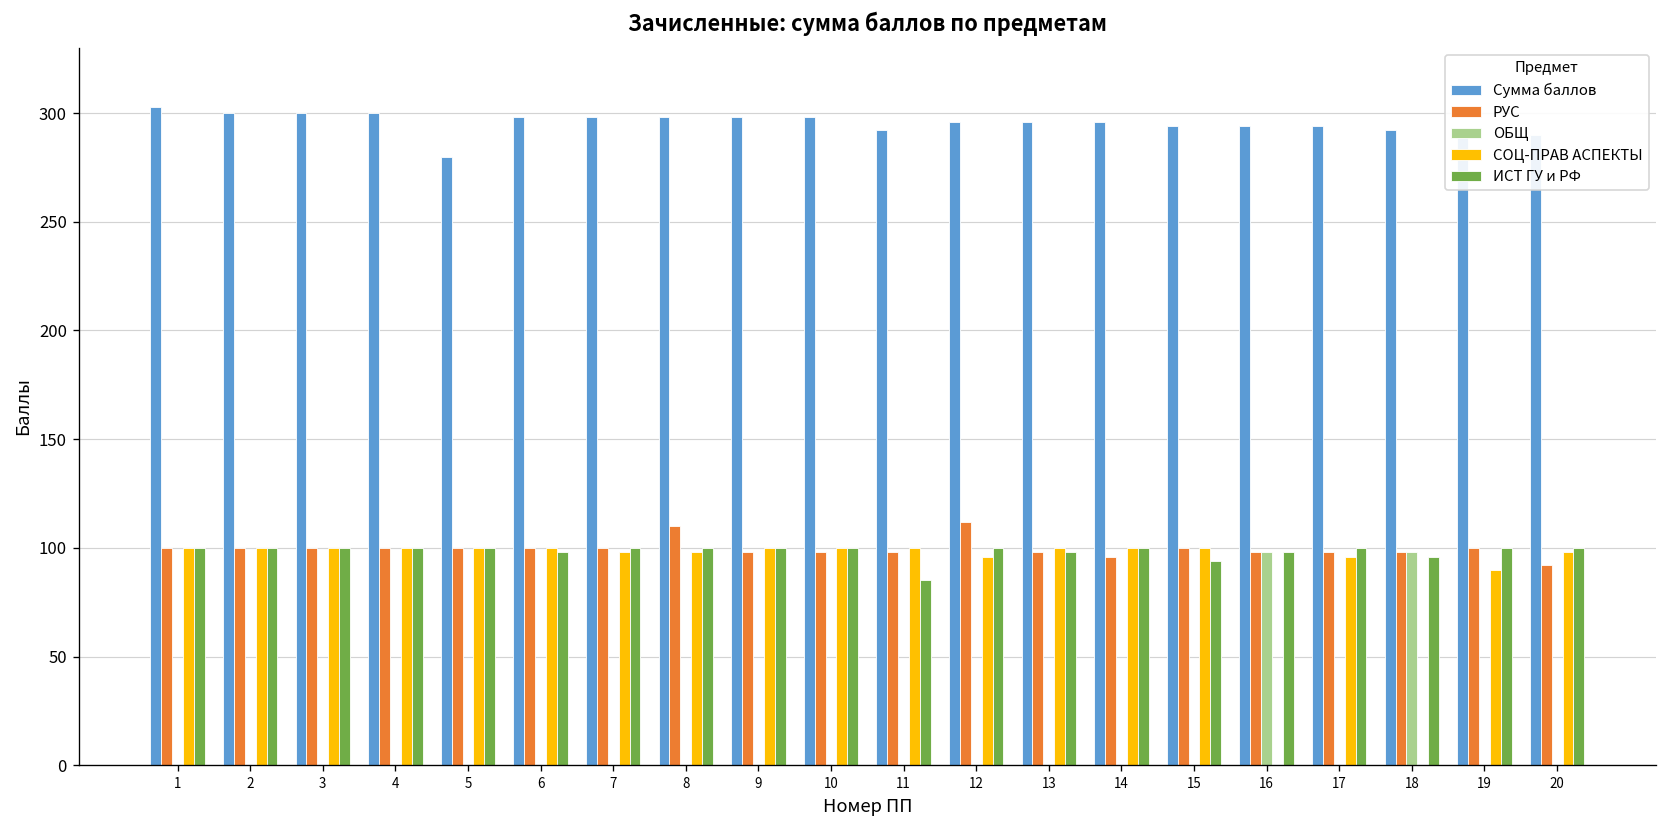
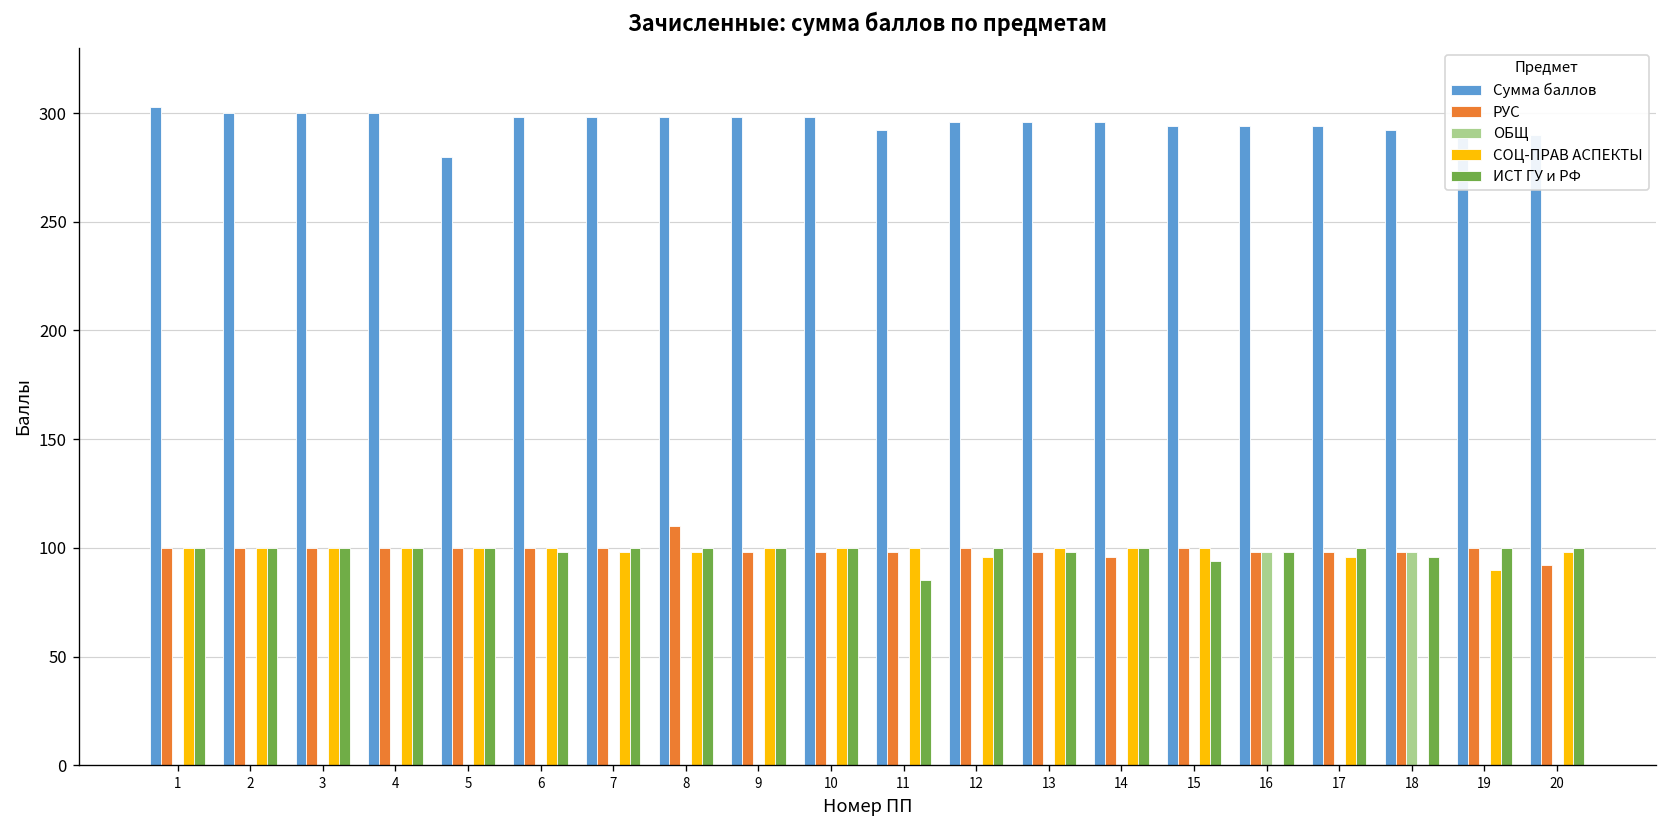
РУС, 12: 112 -> 100
